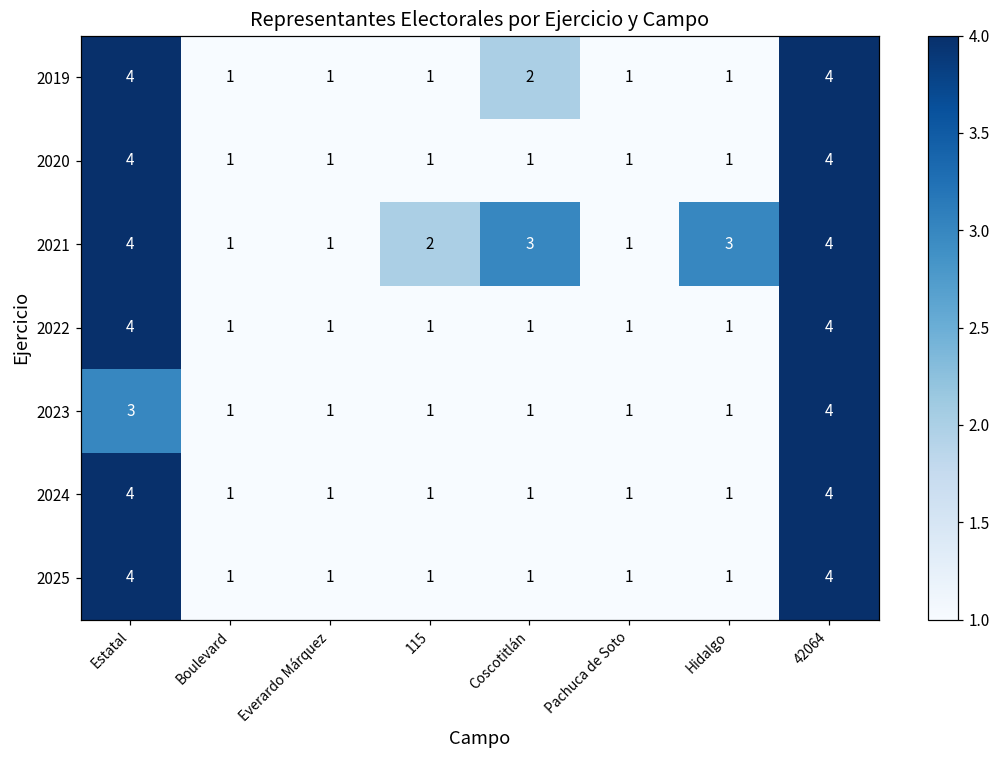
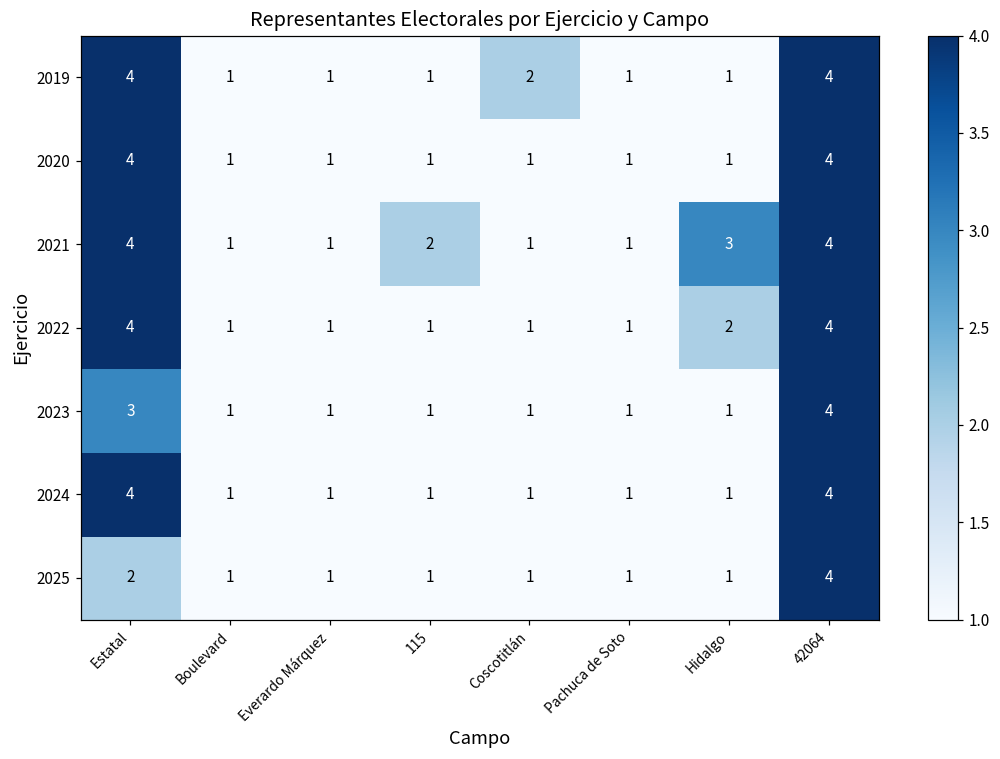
2021, Coscotitlán: 3 -> 1
2022, Hidalgo: 1 -> 2
2025, Estatal: 4 -> 2
